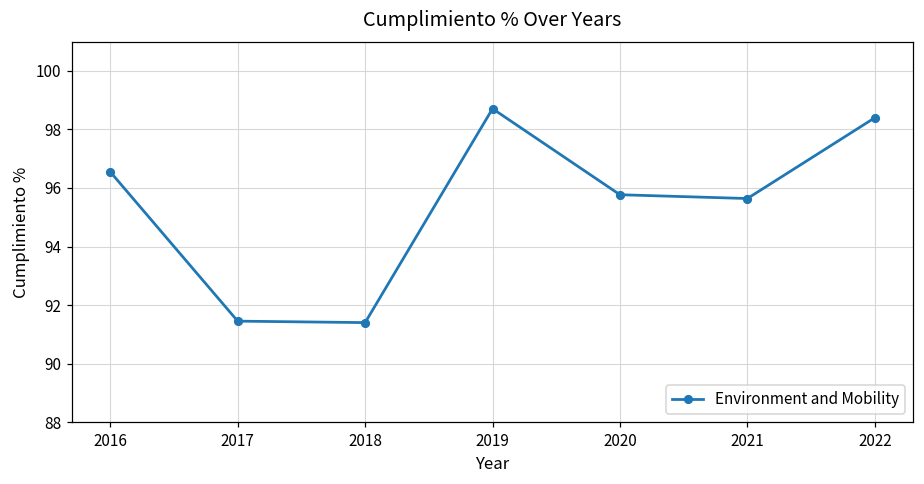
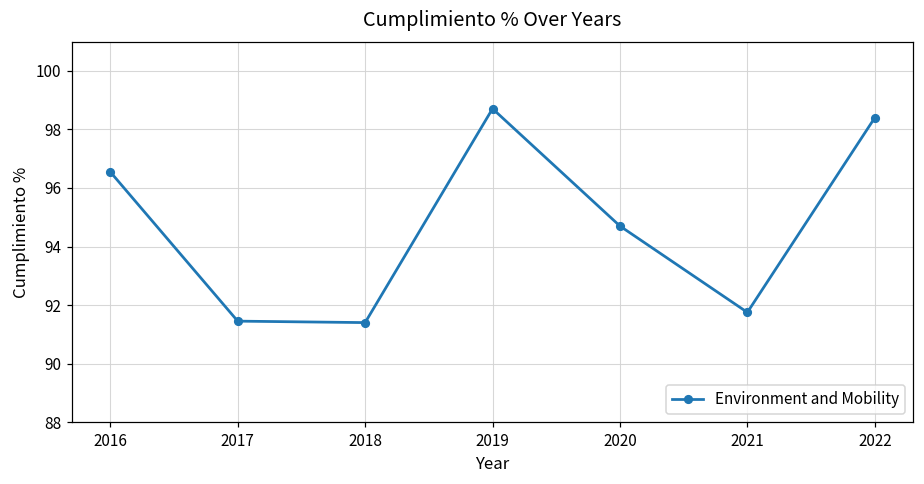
2020: 95.8 -> 94.7
2021: 95.6 -> 91.8
